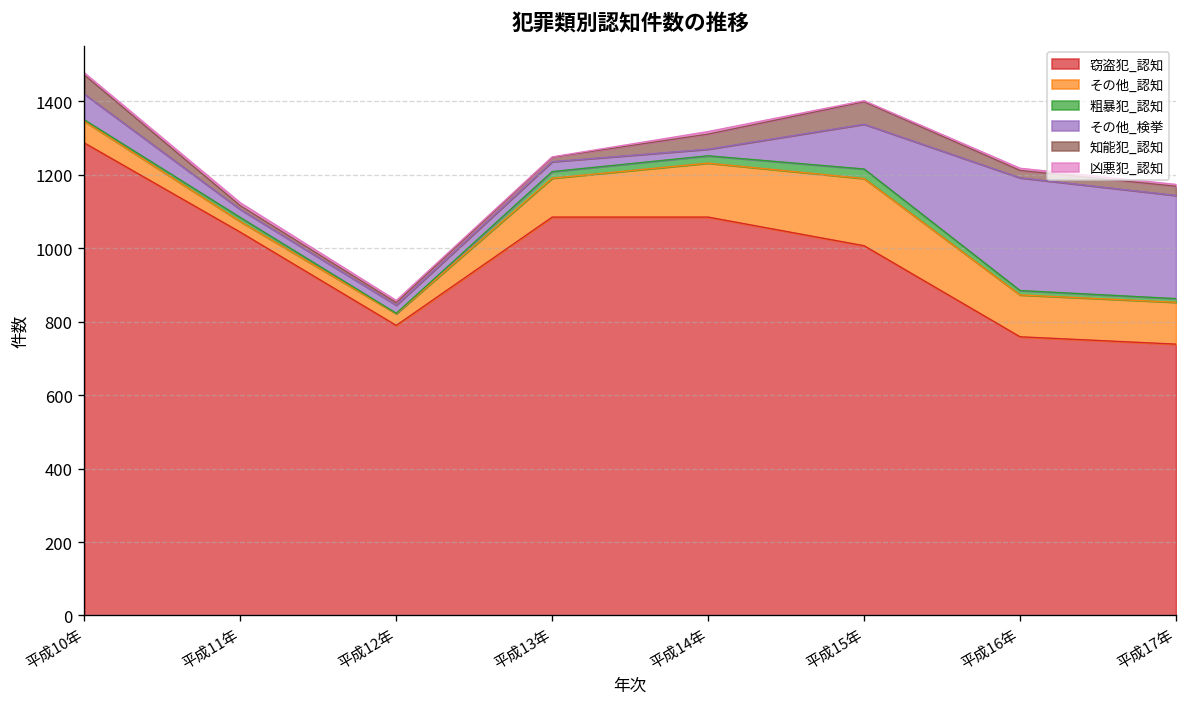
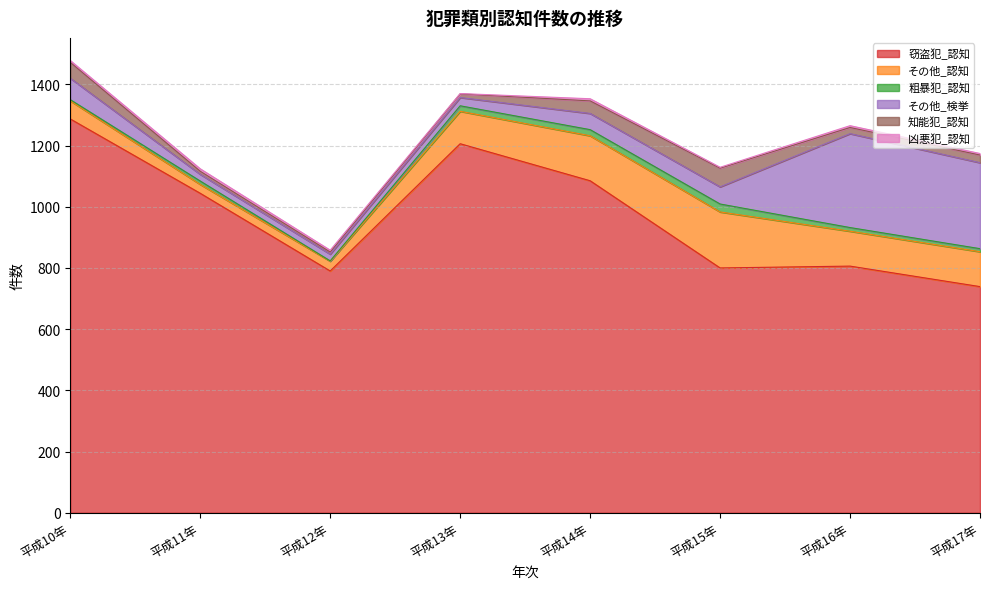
窃盗犯_認知, 平成13年: 1090 -> 1210
その他_検挙, 平成14年: 20 -> 50
窃盗犯_認知, 平成15年: 1010 -> 800
その他_検挙, 平成15年: 120 -> 60
窃盗犯_認知, 平成16年: 760 -> 810
